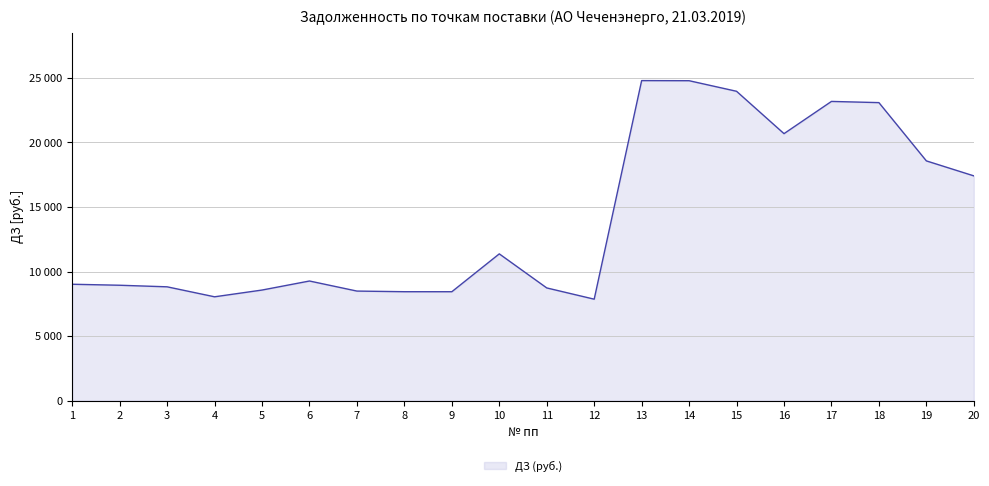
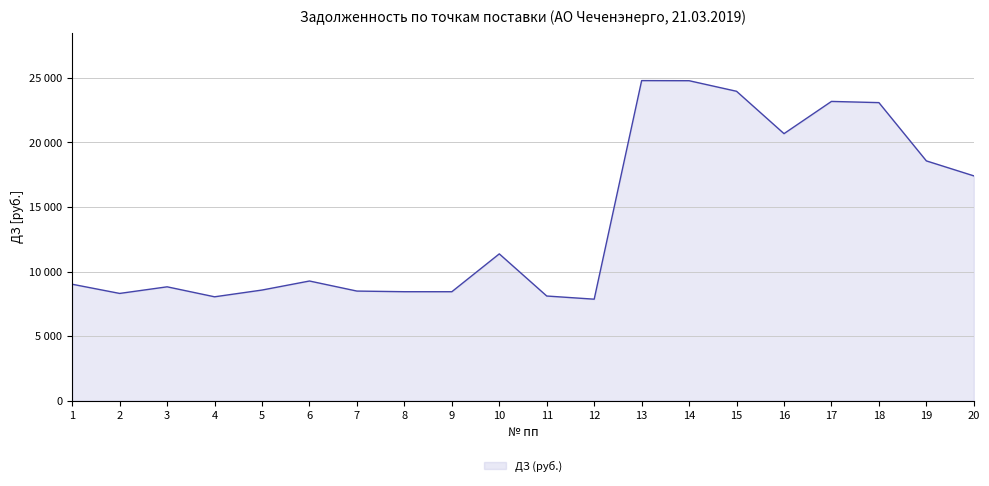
2: 8900 -> 8300
11: 8700 -> 8100
